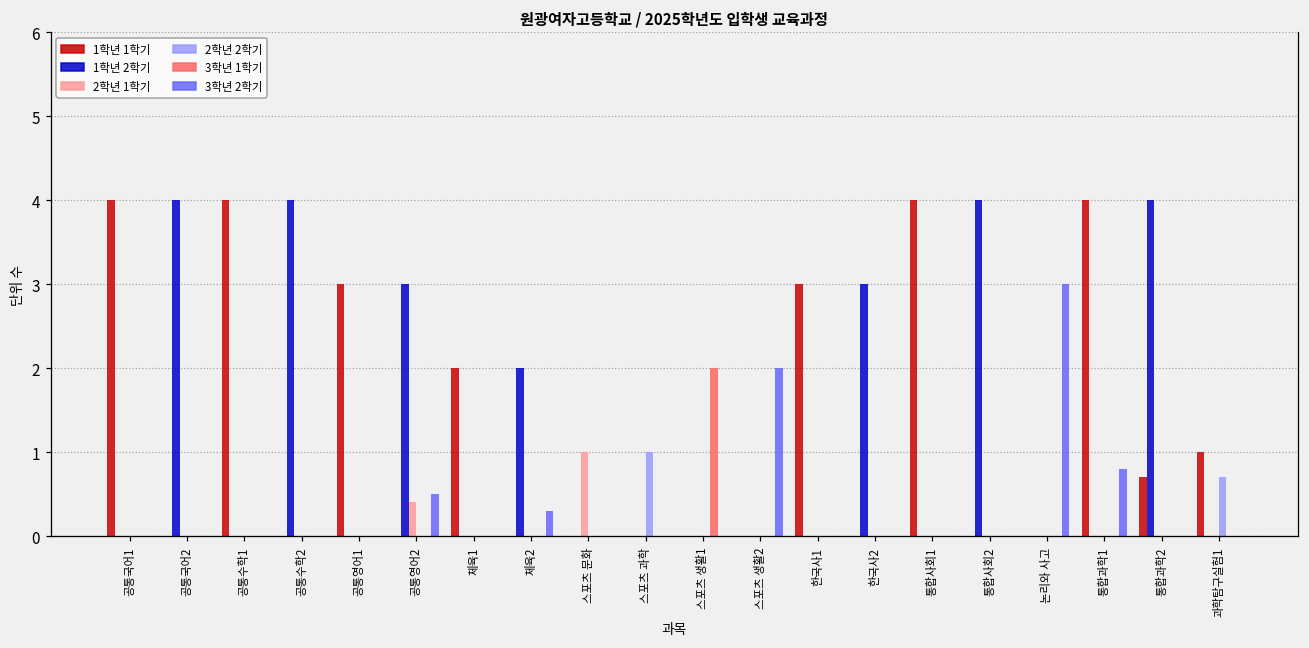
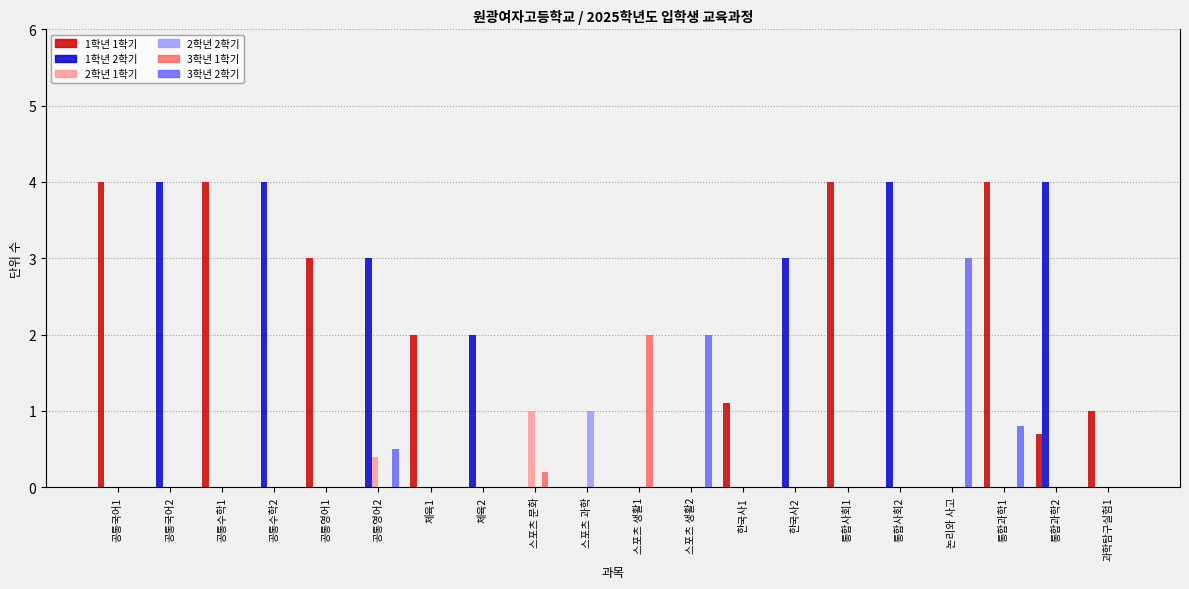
3학년 2학기, 체육2: 0.3 -> 0.0
3학년 1학기, 스포츠 문화: 0.0 -> 0.2
1학년 1학기, 한국사1: 3.0 -> 1.1
2학년 2학기, 과학탐구실험1: 0.7 -> 0.0
